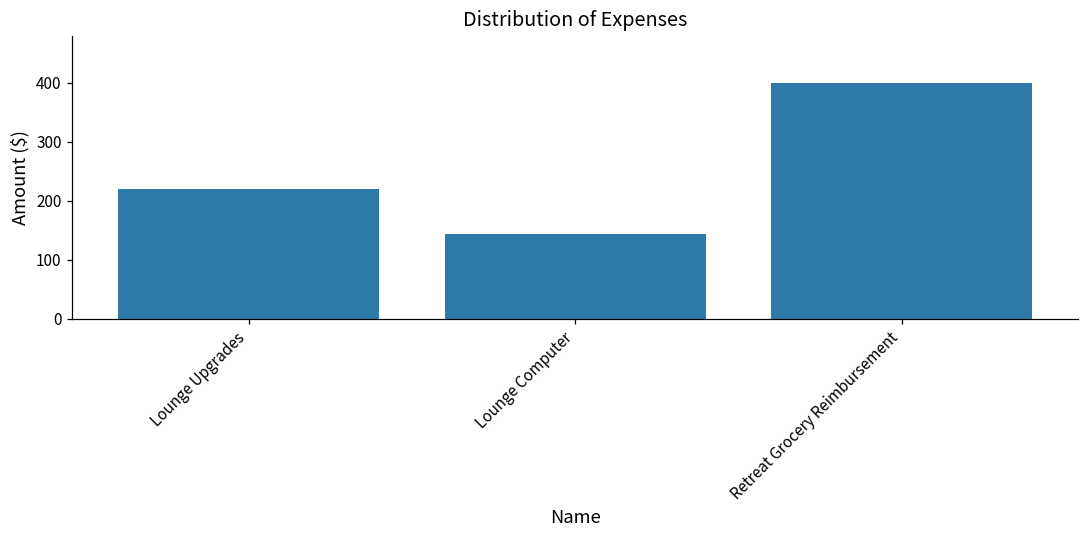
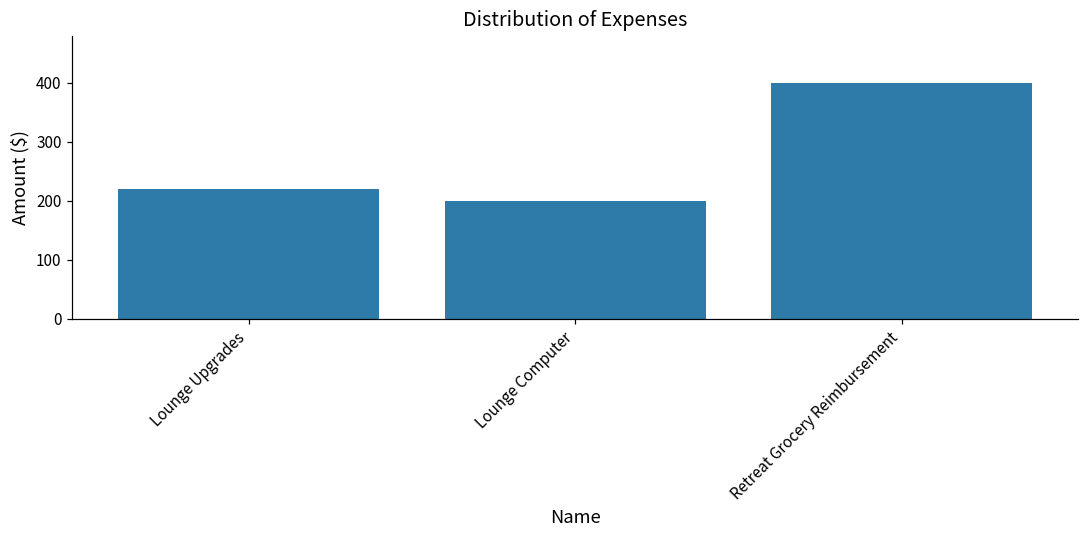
Lounge Computer: 140 -> 200
